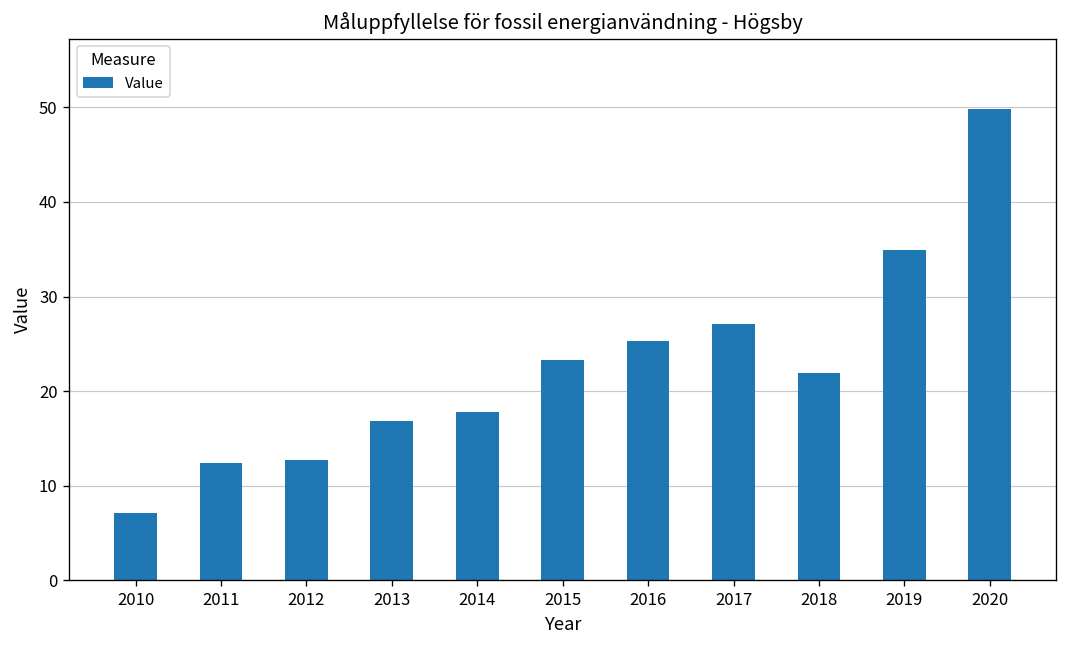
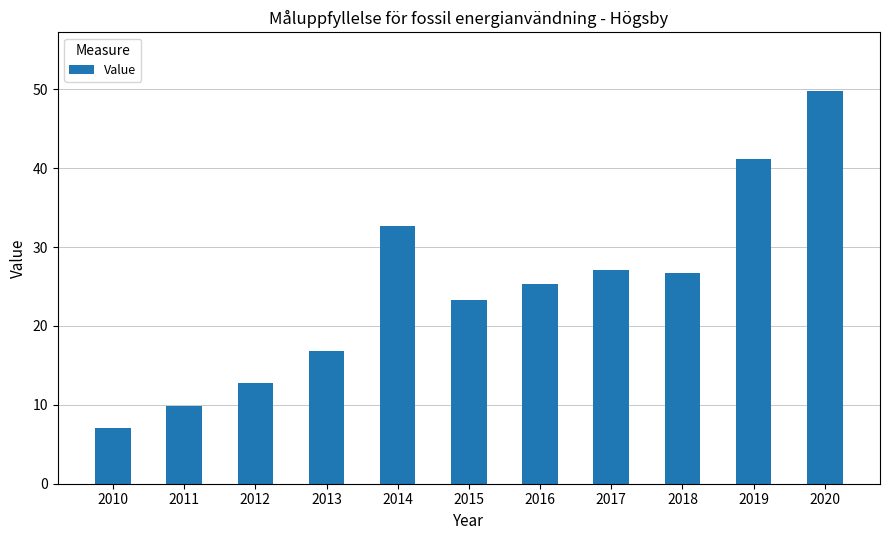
2011: 12 -> 10
2014: 18 -> 33
2018: 22 -> 27
2019: 35 -> 41
